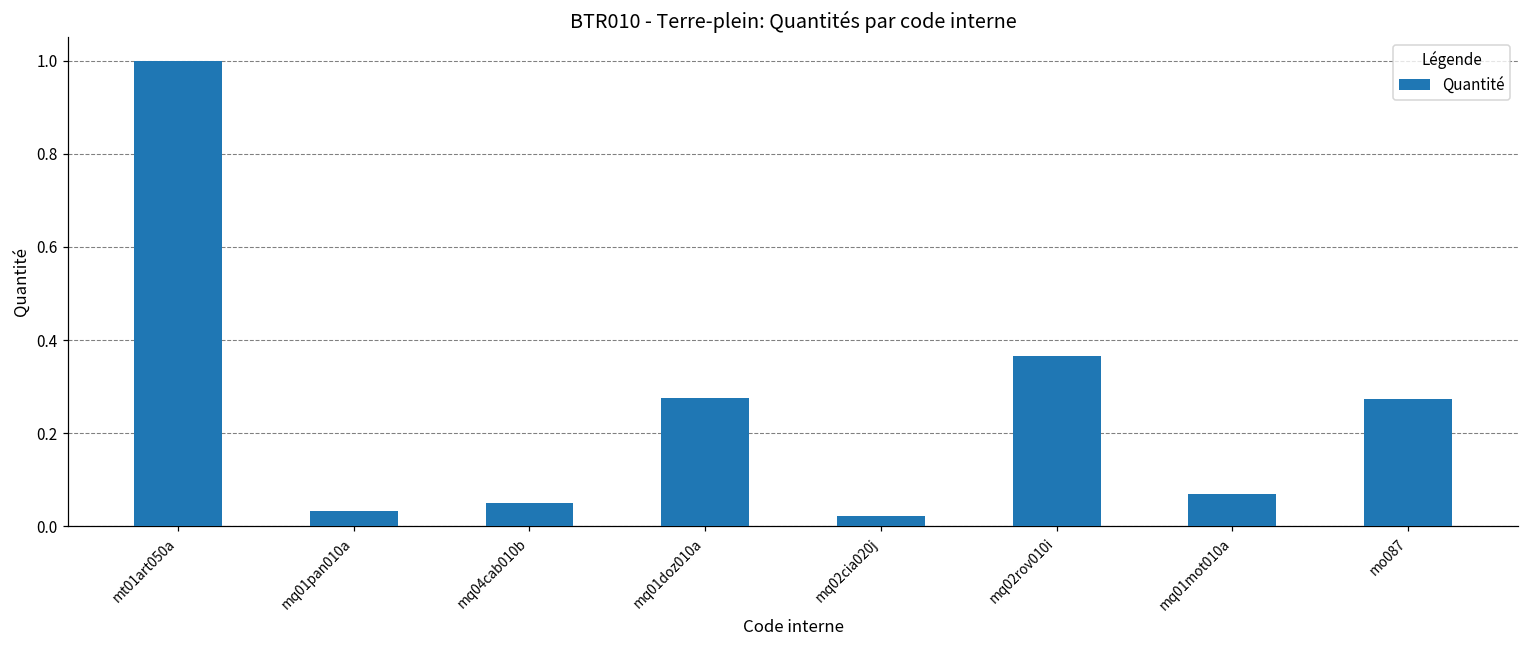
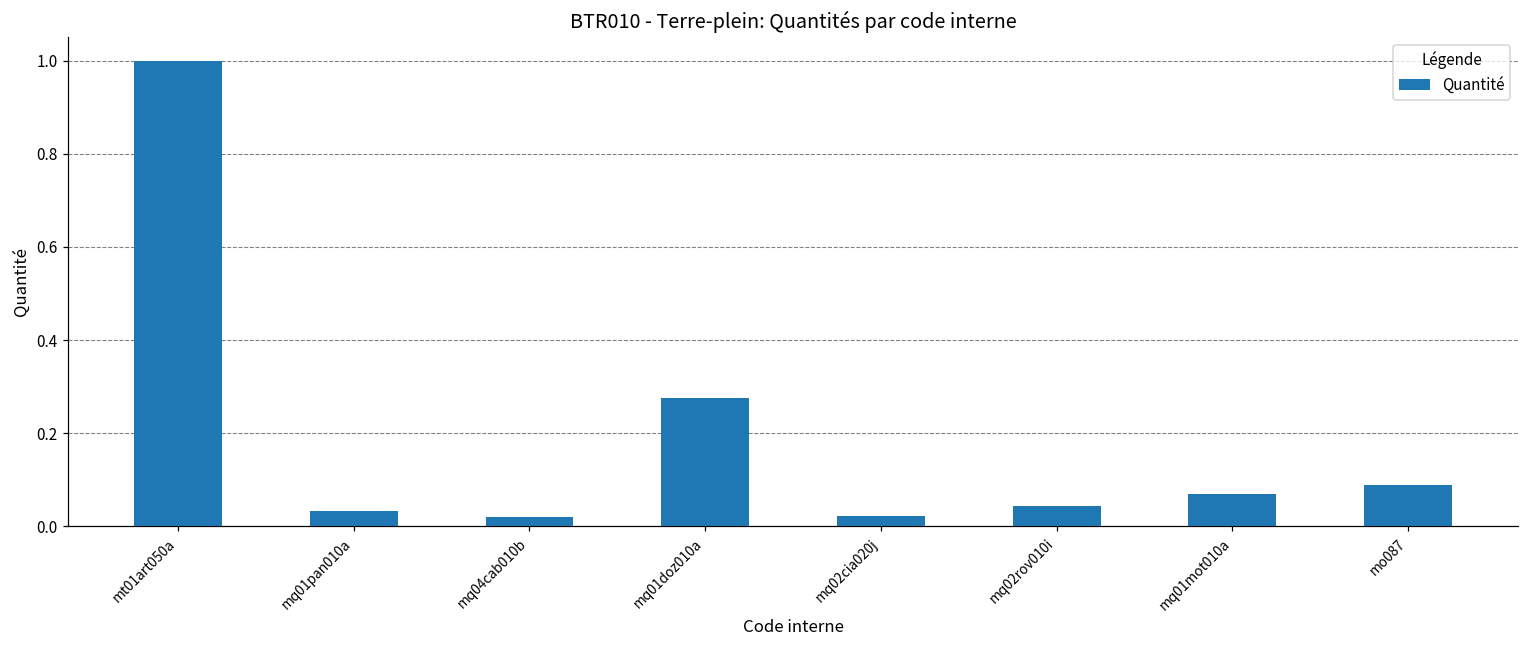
mq04cab010b: 0.05 -> 0.02
mq02rov010i: 0.37 -> 0.04
mo087: 0.27 -> 0.09
